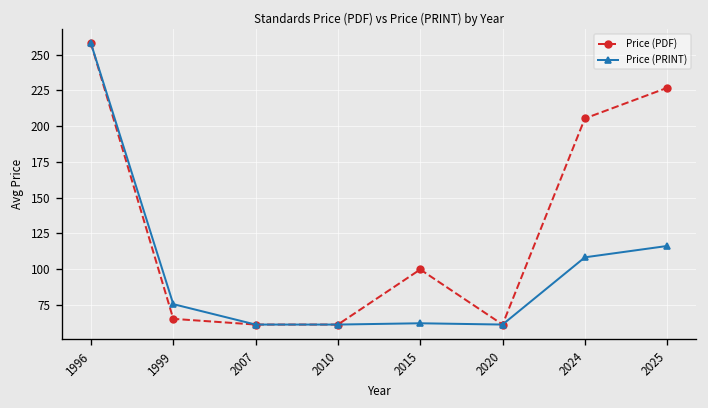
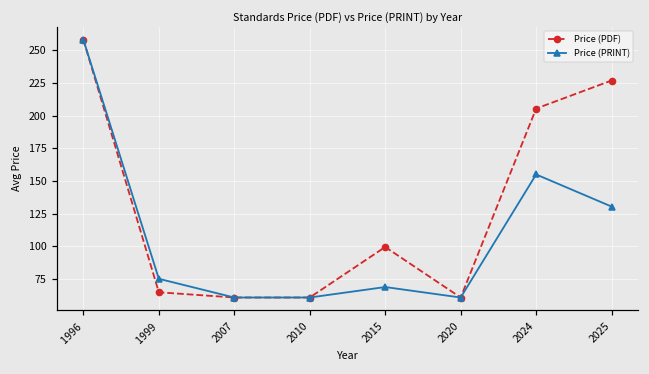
Price (PRINT), 2015: 62 -> 69
Price (PRINT), 2024: 108 -> 155
Price (PRINT), 2025: 116 -> 130
